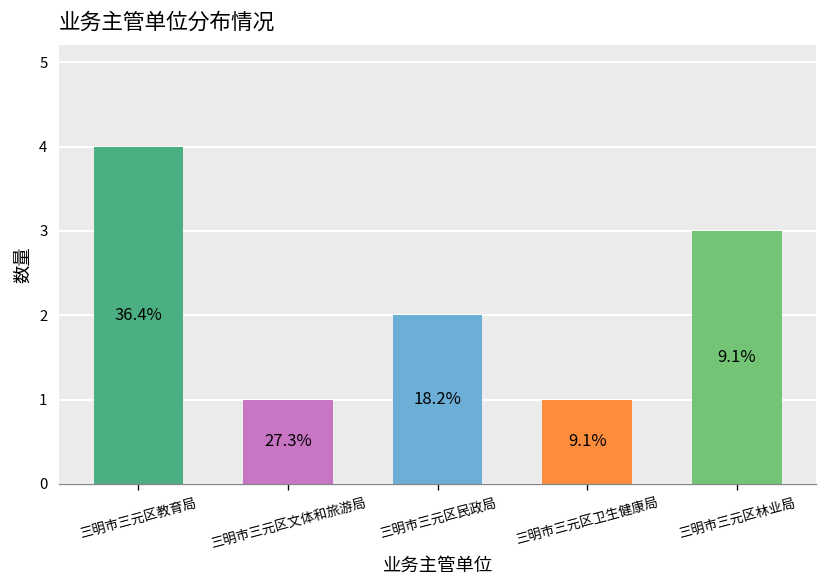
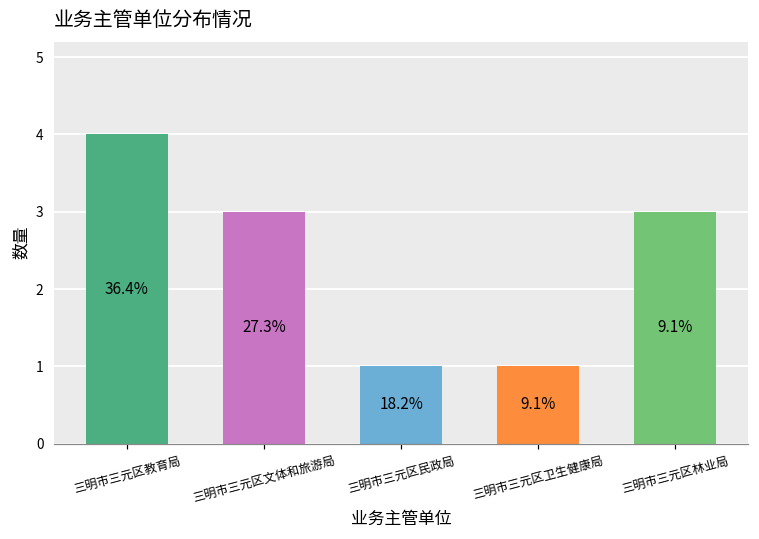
三明市三元区文体和旅游局: 1 -> 3
三明市三元区民政局: 2 -> 1
